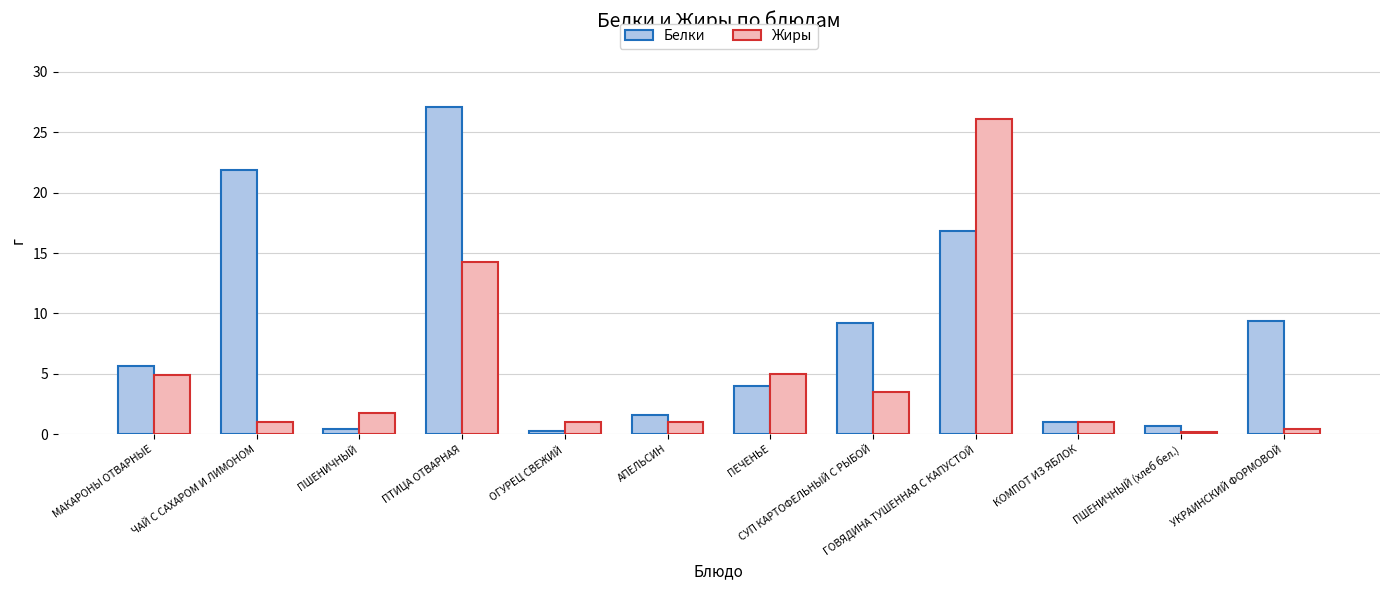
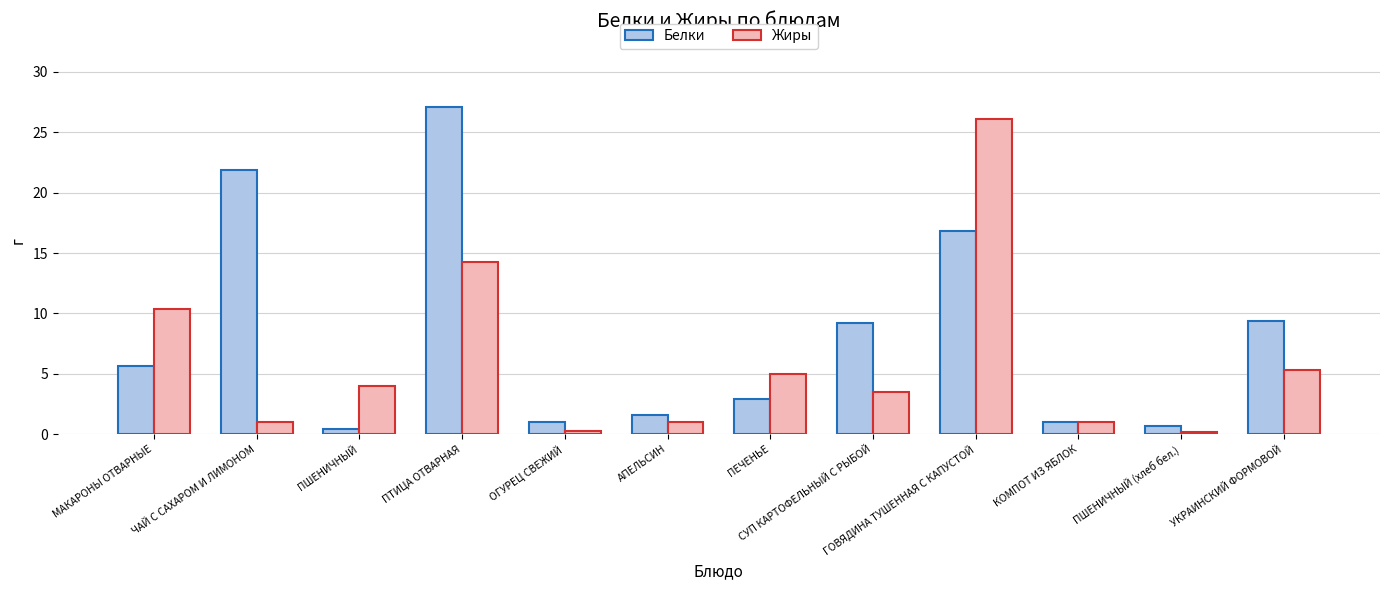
Жиры, МАКАРОНЫ ОТВАРНЫЕ: 4.9 -> 10.4
Жиры, ПШЕНИЧНЫЙ: 1.8 -> 4.0
Белки, ОГУРЕЦ СВЕЖИЙ: 0.3 -> 1.0
Жиры, ОГУРЕЦ СВЕЖИЙ: 1.0 -> 0.3
Белки, ПЕЧЕНЬЕ: 4.0 -> 2.9
Жиры, УКРАИНСКИЙ ФОРМОВОЙ: 0.4 -> 5.3
